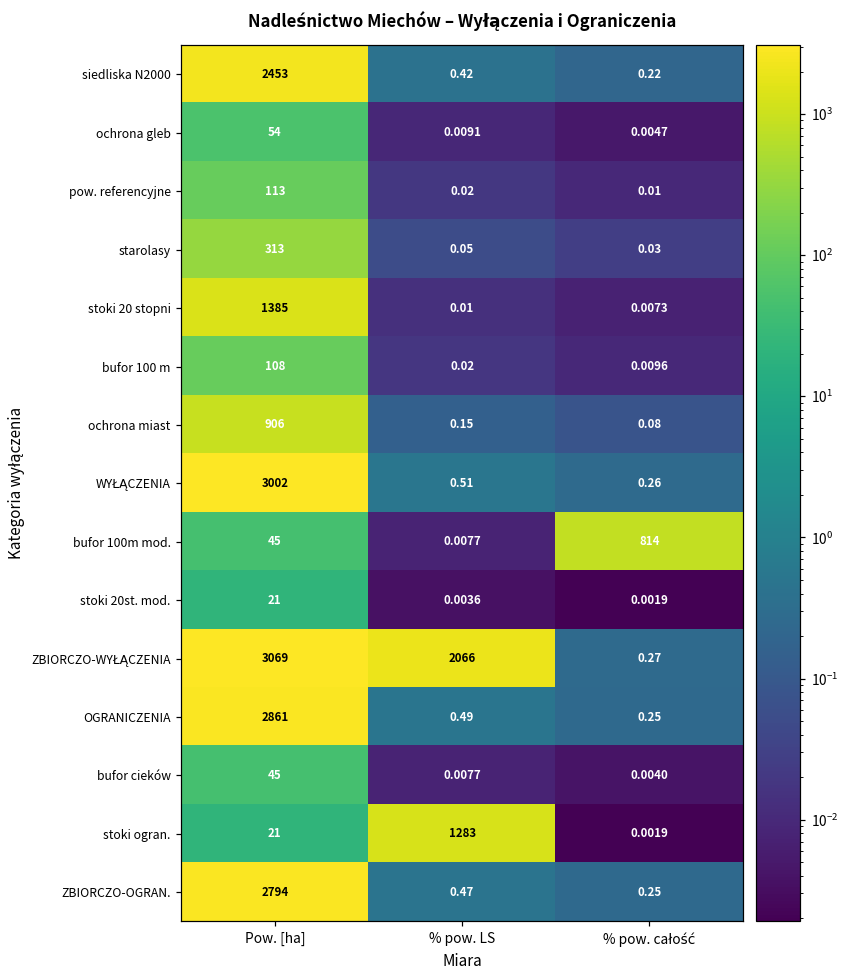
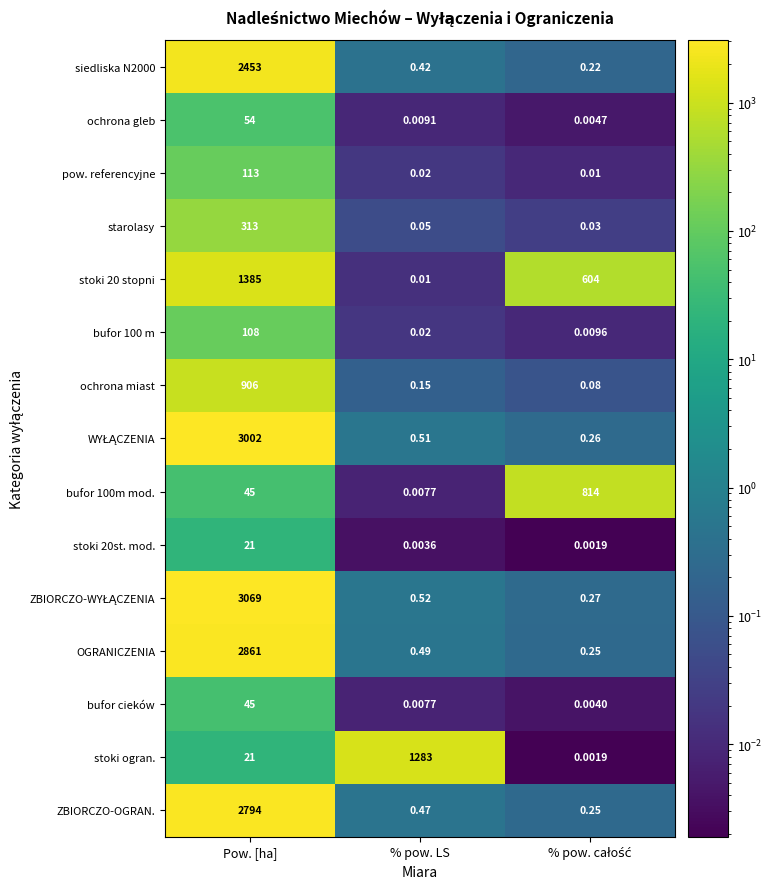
stoki 20 stopni, % pow. całość: 0.0073 -> 604
ZBIORCZO-WYŁĄCZENIA, % pow. LS: 2066 -> 0.52
